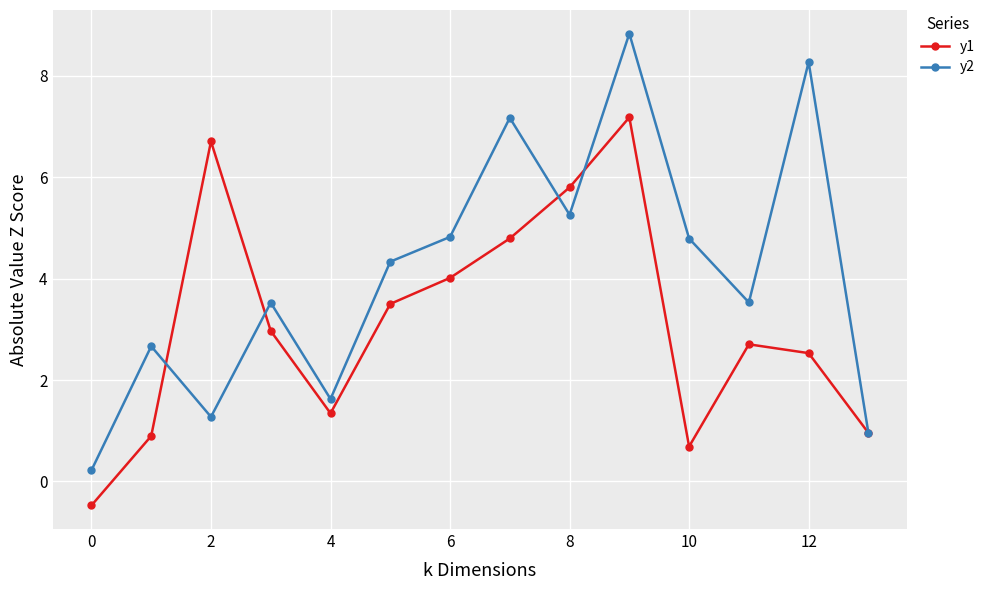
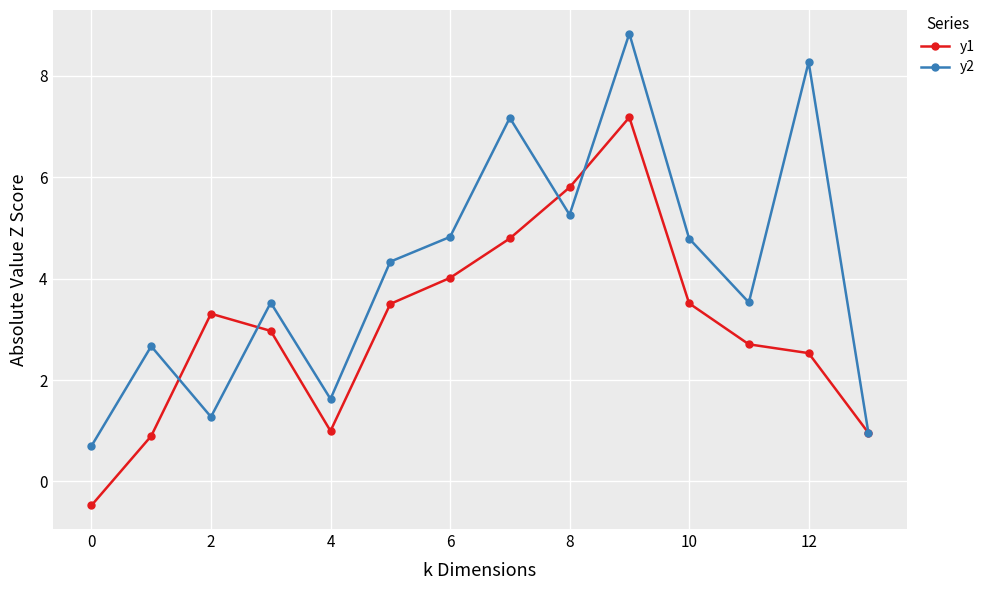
y2, 0: 0.2 -> 0.7
y1, 2: 6.7 -> 3.3
y1, 4: 1.3 -> 1.0
y1, 10: 0.7 -> 3.5
